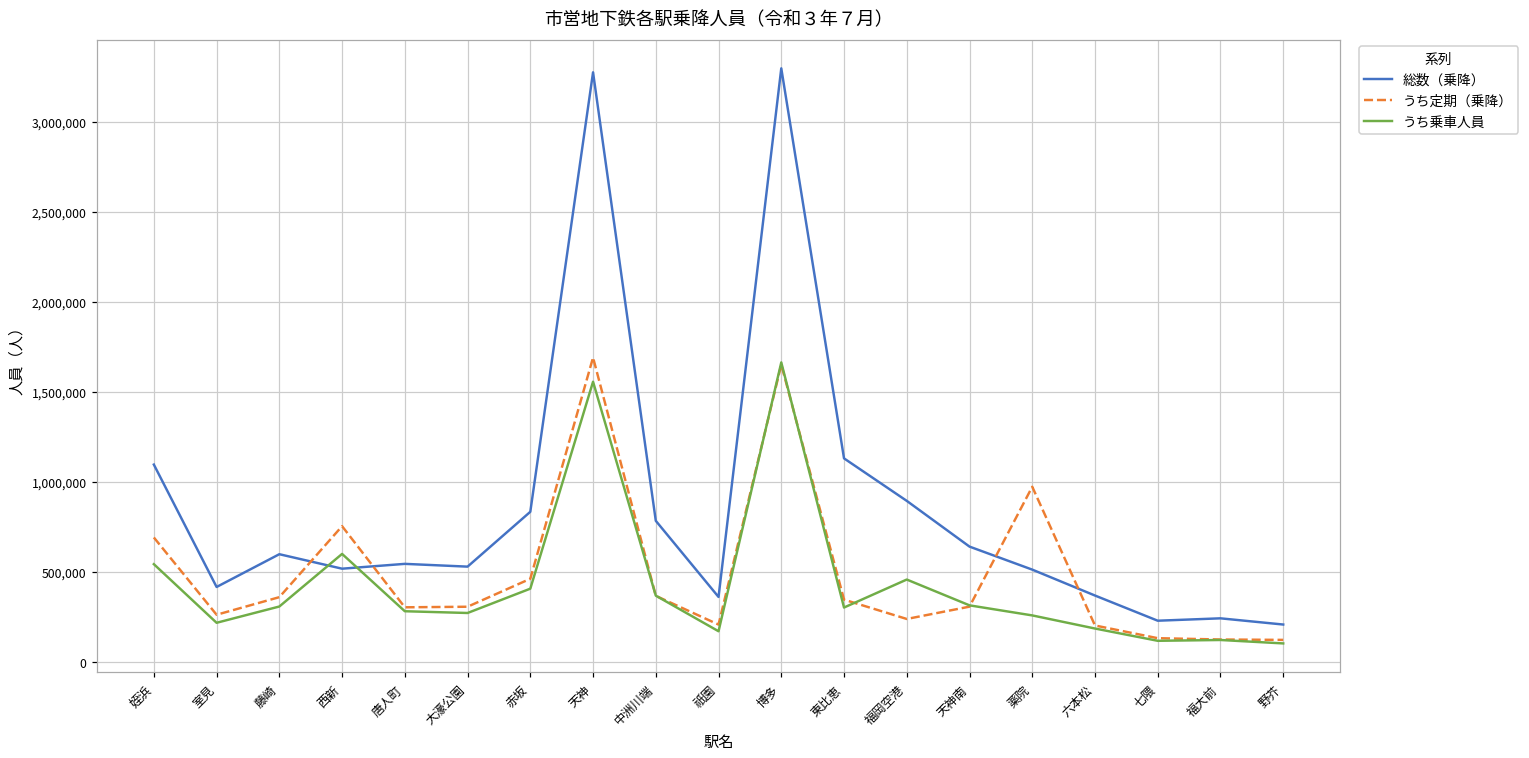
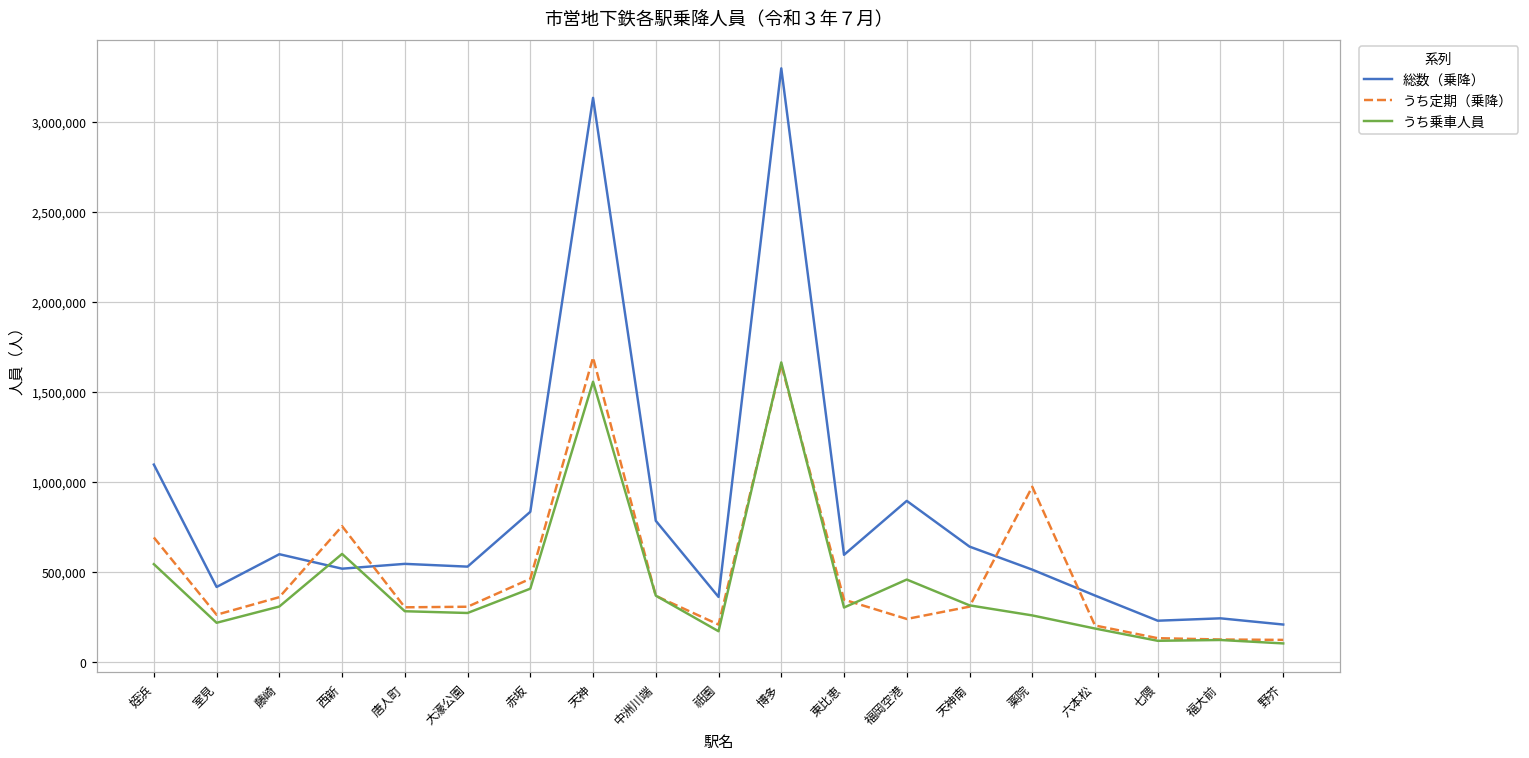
総数（乗降）, 天神: 3,280,000 -> 3,130,000
総数（乗降）, 東比恵: 1,130,000 -> 590,000
